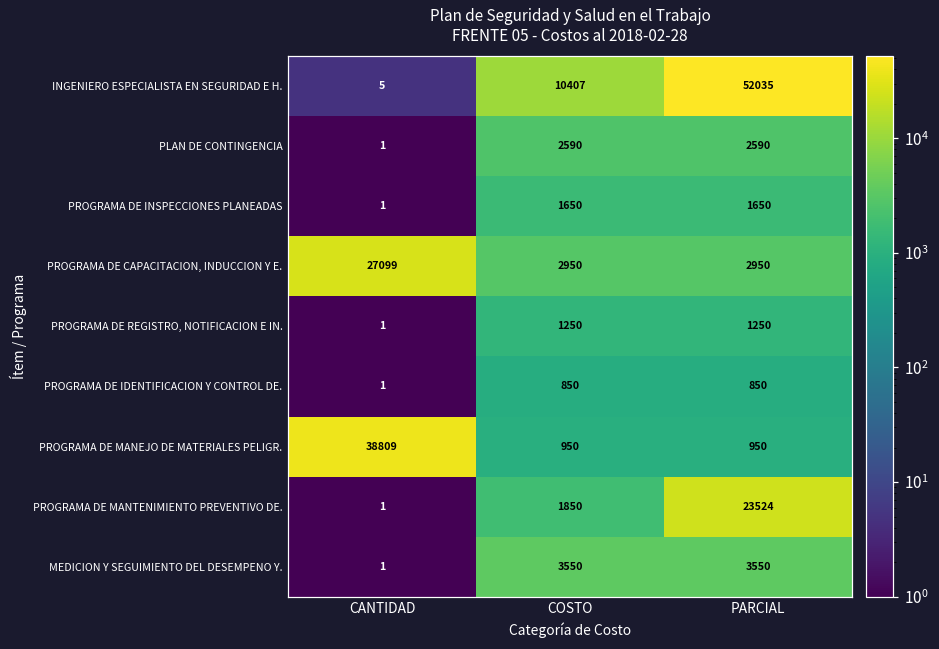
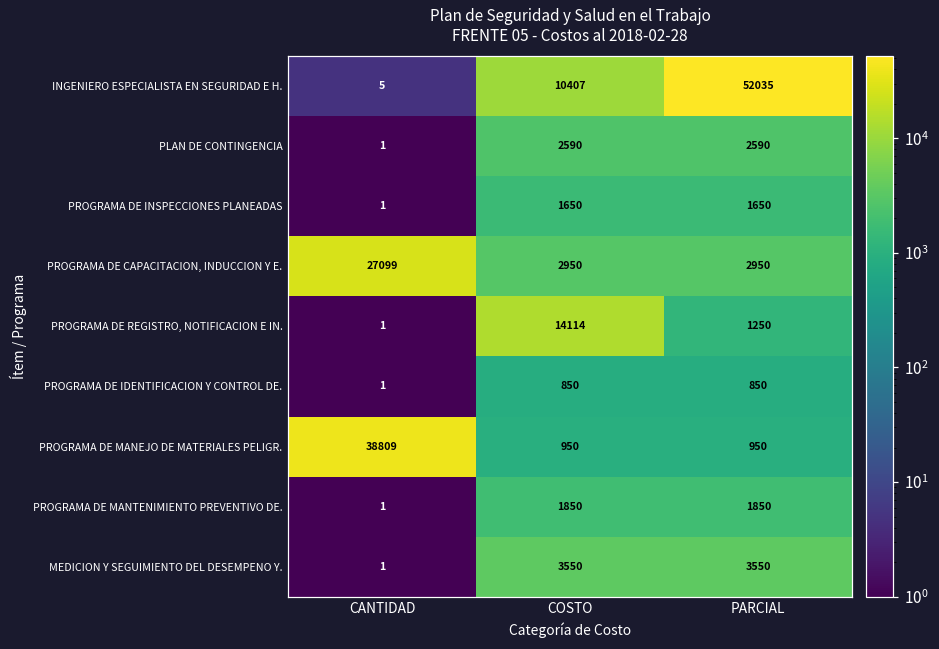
PROGRAMA DE REGISTRO, NOTIFICACION E IN., COSTO: 1250 -> 14114
PROGRAMA DE MANTENIMIENTO PREVENTIVO DE., PARCIAL: 23524 -> 1850
